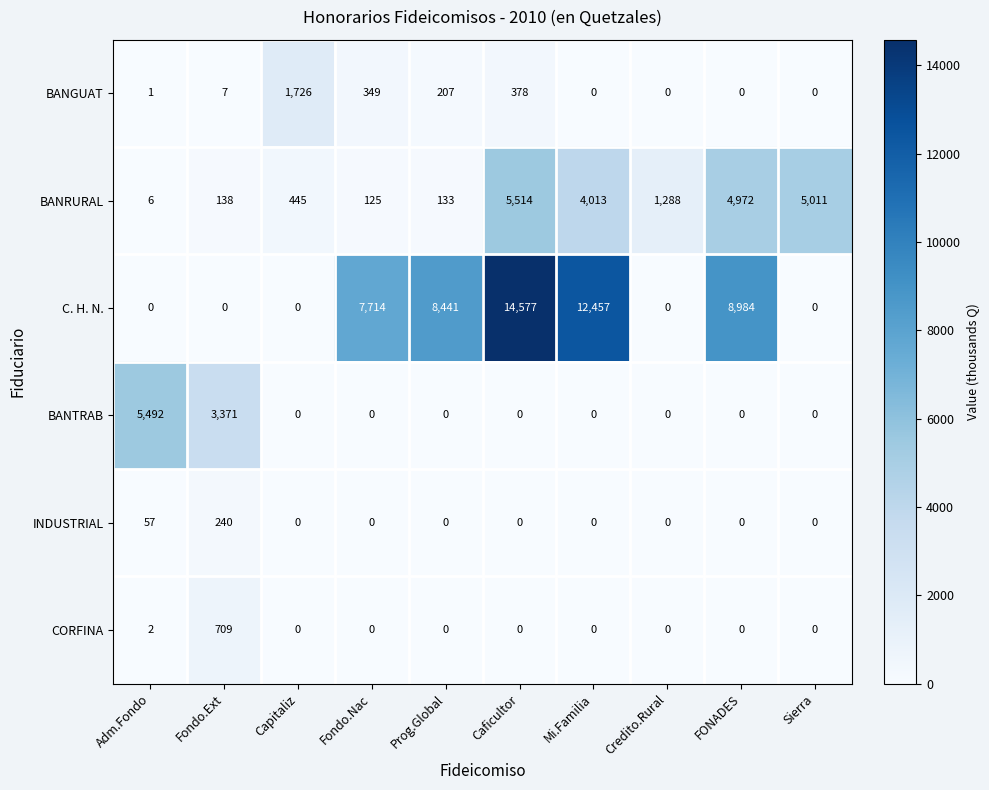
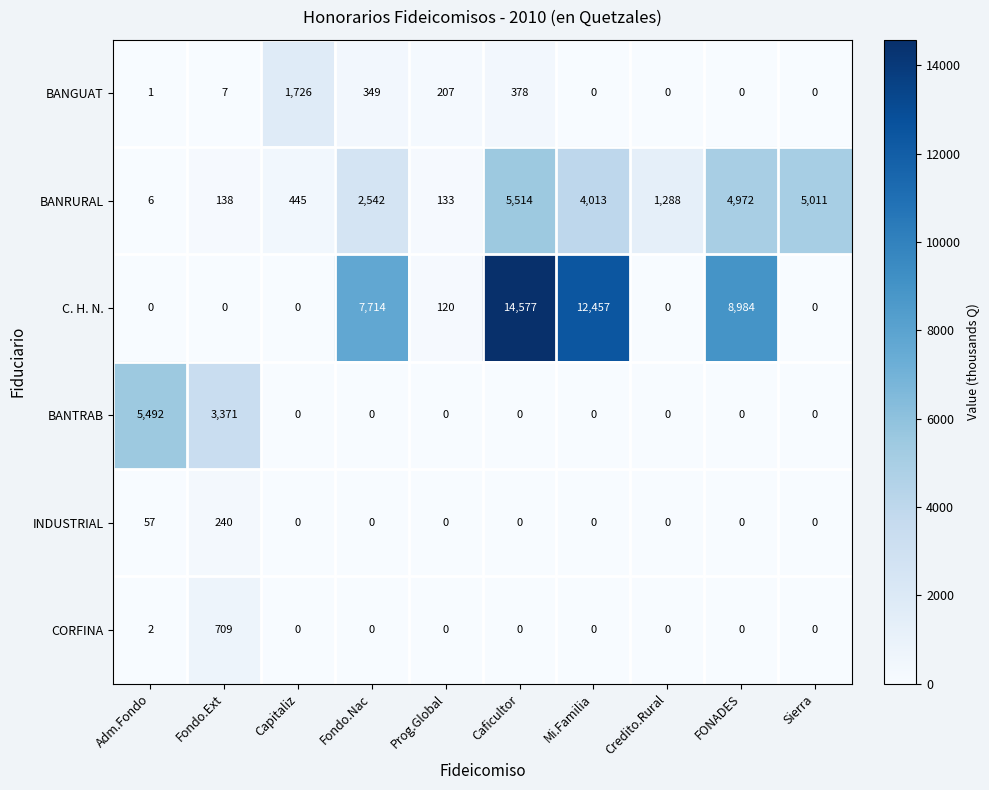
BANRURAL, Fondo.Nac: 125 -> 2,542
C. H. N., Prog.Global: 8,441 -> 120
